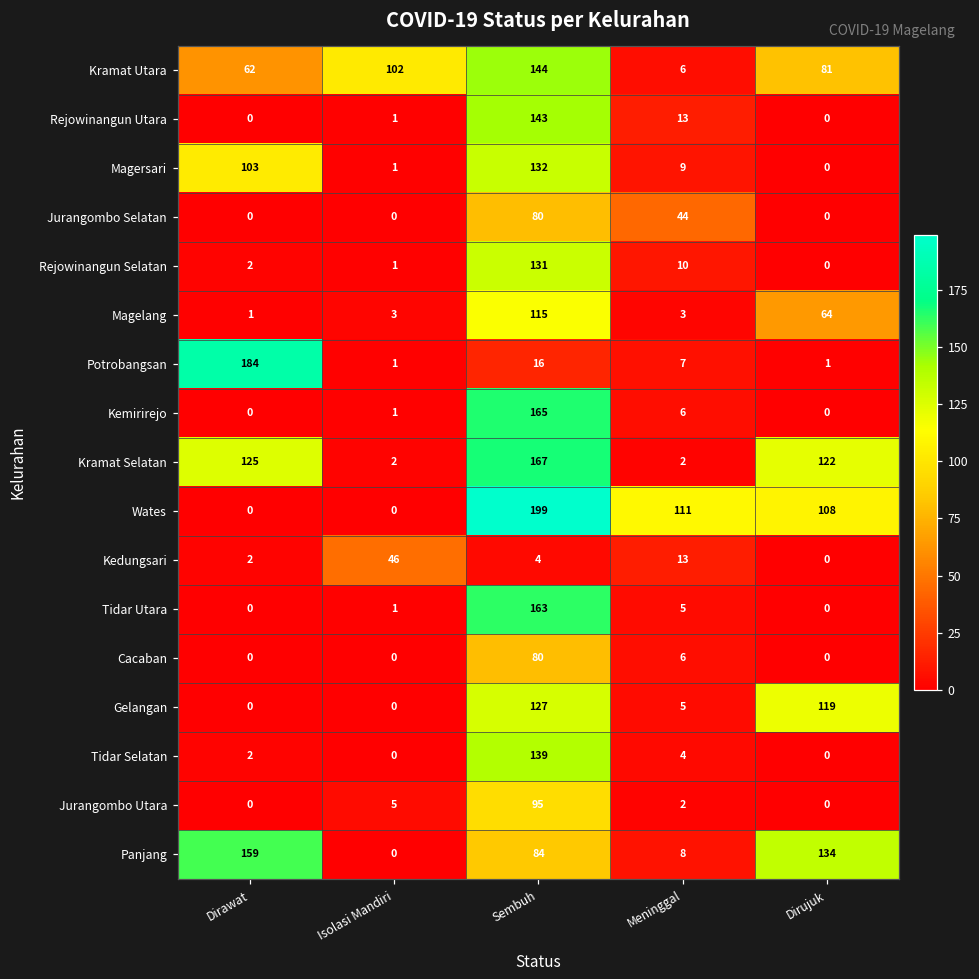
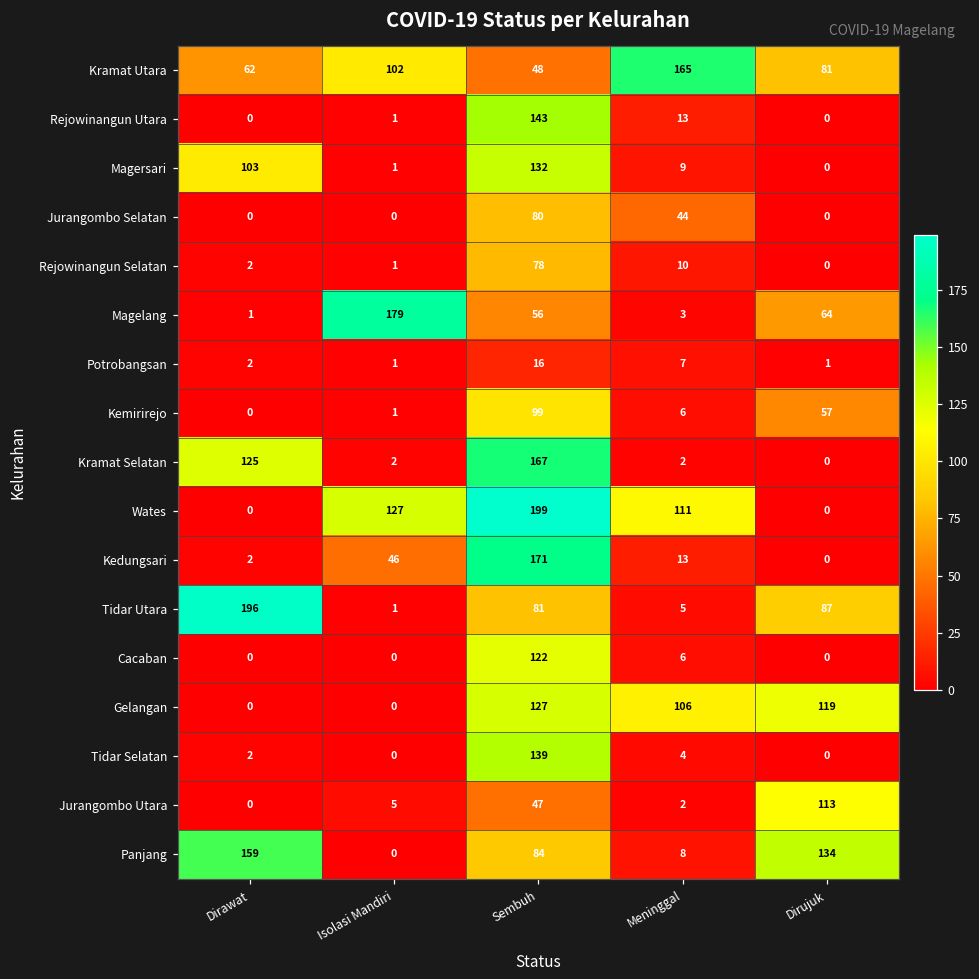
Kramat Utara, Sembuh: 144 -> 48
Kramat Utara, Meninggal: 6 -> 165
Rejowinangun Selatan, Sembuh: 131 -> 78
Magelang, Isolasi Mandiri: 3 -> 179
Magelang, Sembuh: 115 -> 56
Potrobangsan, Dirawat: 184 -> 2
Kemirirejo, Sembuh: 165 -> 99
Kemirirejo, Dirujuk: 0 -> 57
Kramat Selatan, Dirujuk: 122 -> 0
Wates, Isolasi Mandiri: 0 -> 127
Wates, Dirujuk: 108 -> 0
Kedungsari, Sembuh: 4 -> 171
Tidar Utara, Dirawat: 0 -> 196
Tidar Utara, Sembuh: 163 -> 81
Tidar Utara, Dirujuk: 0 -> 87
Cacaban, Sembuh: 80 -> 122
Gelangan, Meninggal: 5 -> 106
Jurangombo Utara, Sembuh: 95 -> 47
Jurangombo Utara, Dirujuk: 0 -> 113
